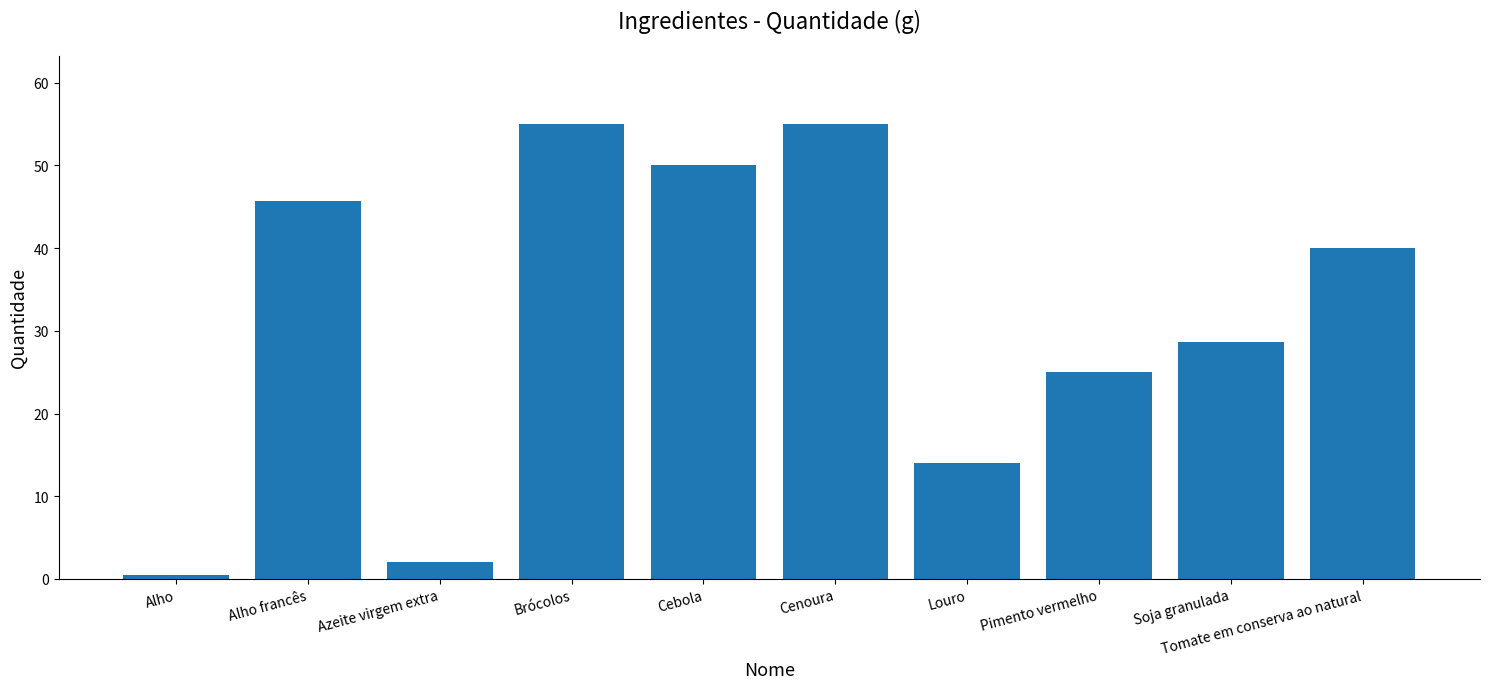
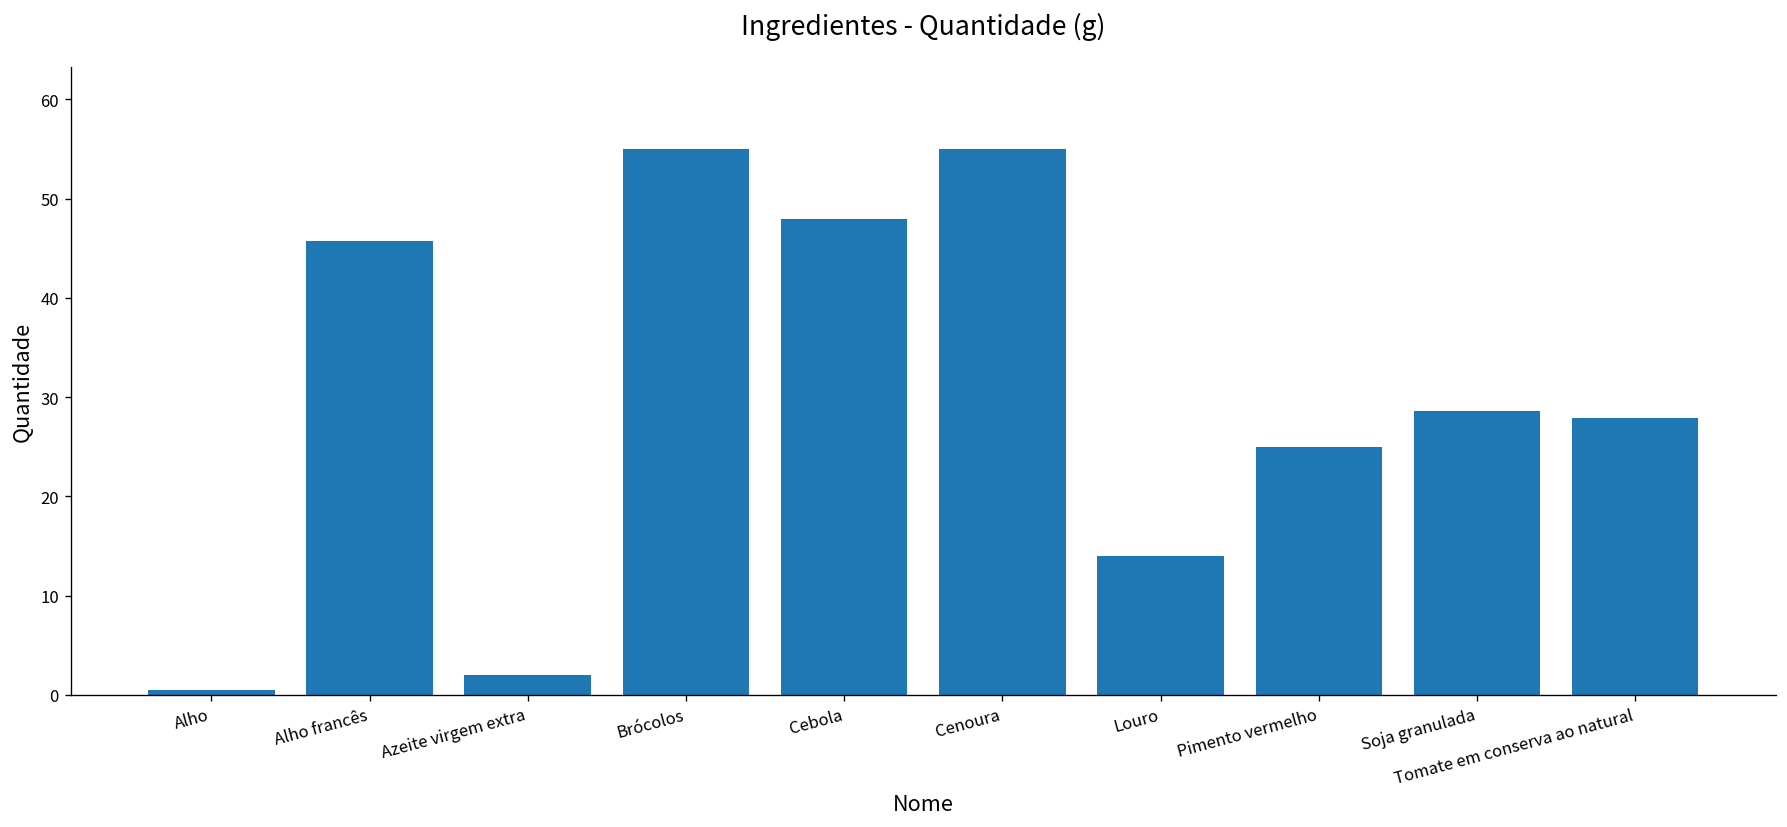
Cebola: 50 -> 48
Tomate em conserva ao natural: 40 -> 28
